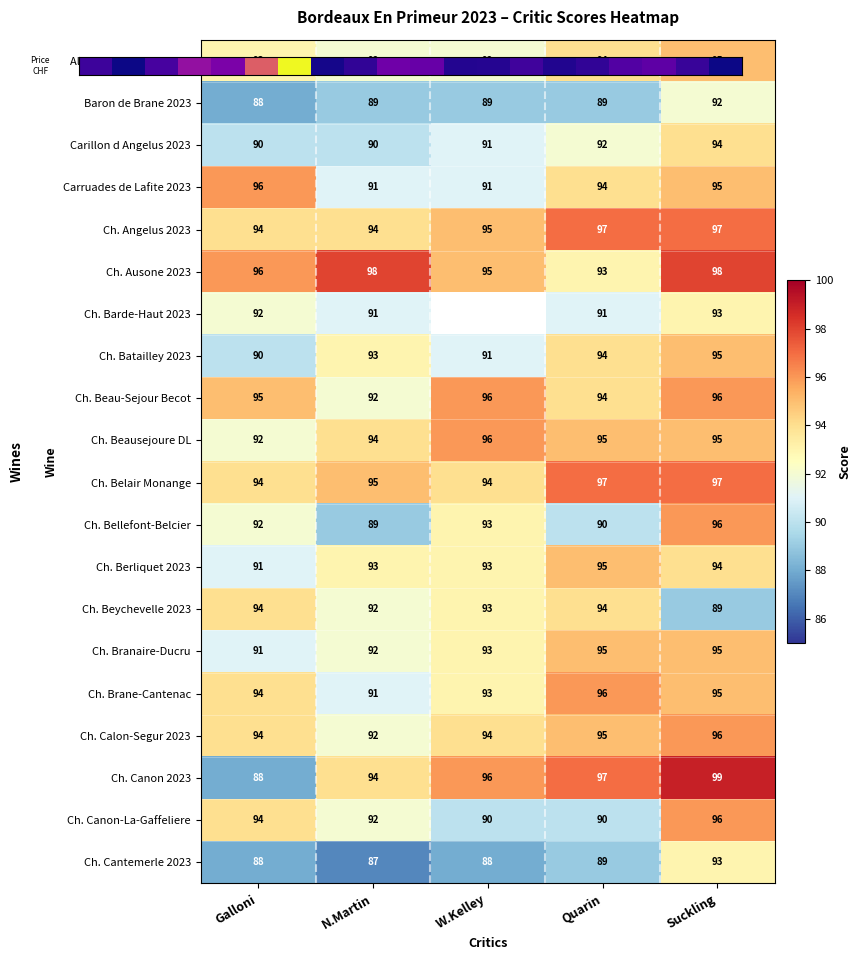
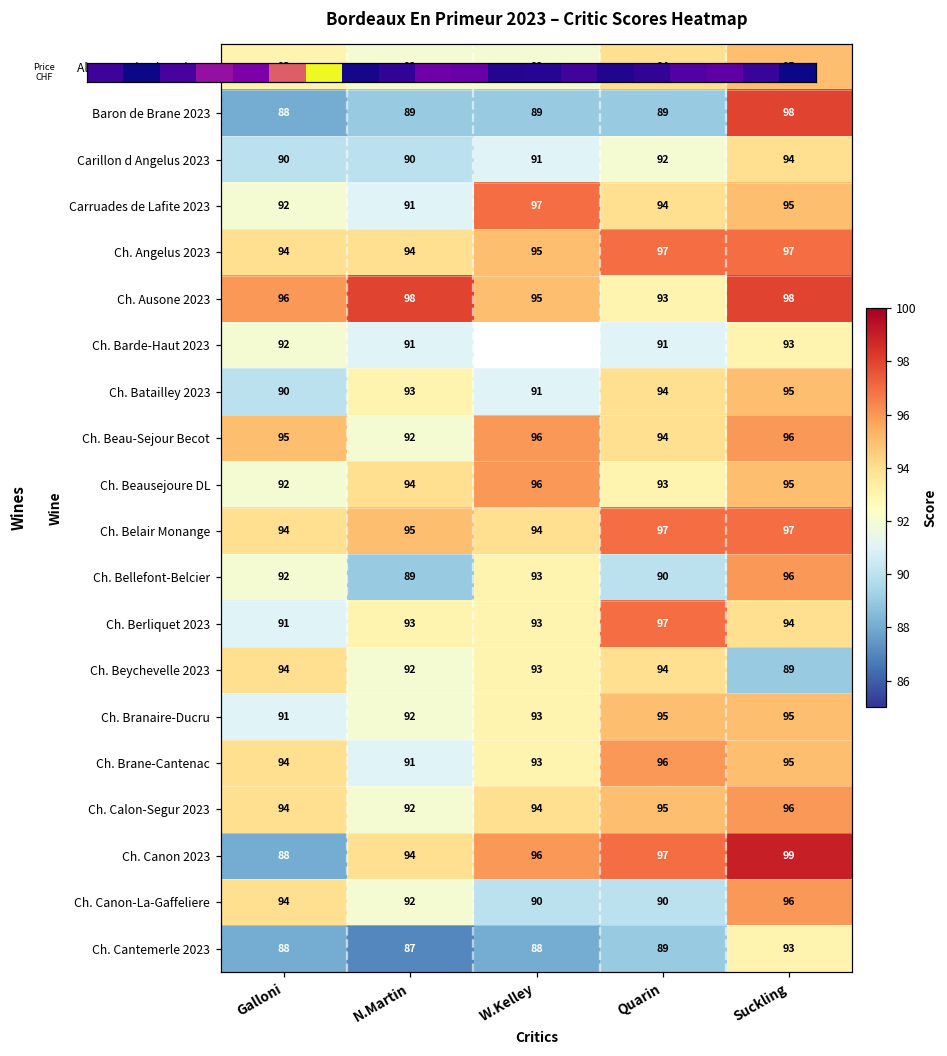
Baron de Brane 2023, Suckling: 92 -> 98
Carruades de Lafite 2023, Galloni: 96 -> 92
Carruades de Lafite 2023, W.Kelley: 91 -> 97
Ch. Beausejoure DL, Quarin: 95 -> 93
Ch. Berliquet 2023, Quarin: 95 -> 97
